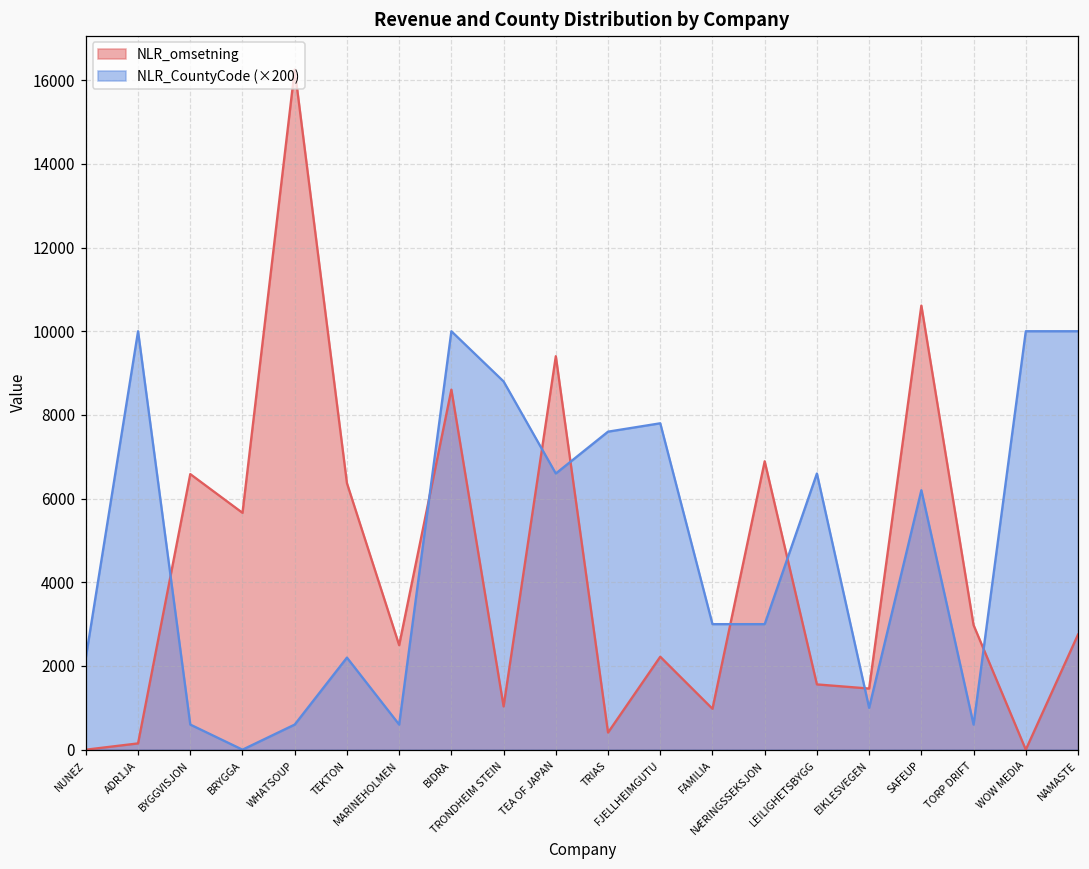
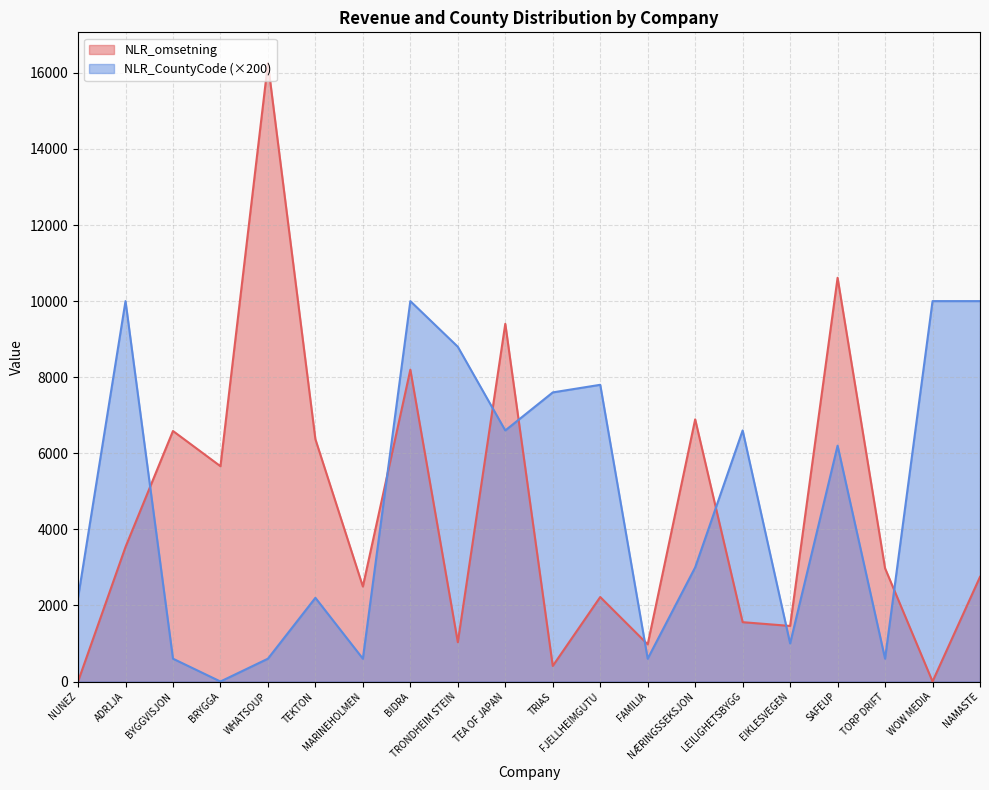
NLR_omsetning, ADR1JA: 200 -> 3500
NLR_omsetning, BIDRA: 8600 -> 8200
NLR_CountyCode (×200), FAMILIA: 3000 -> 600
